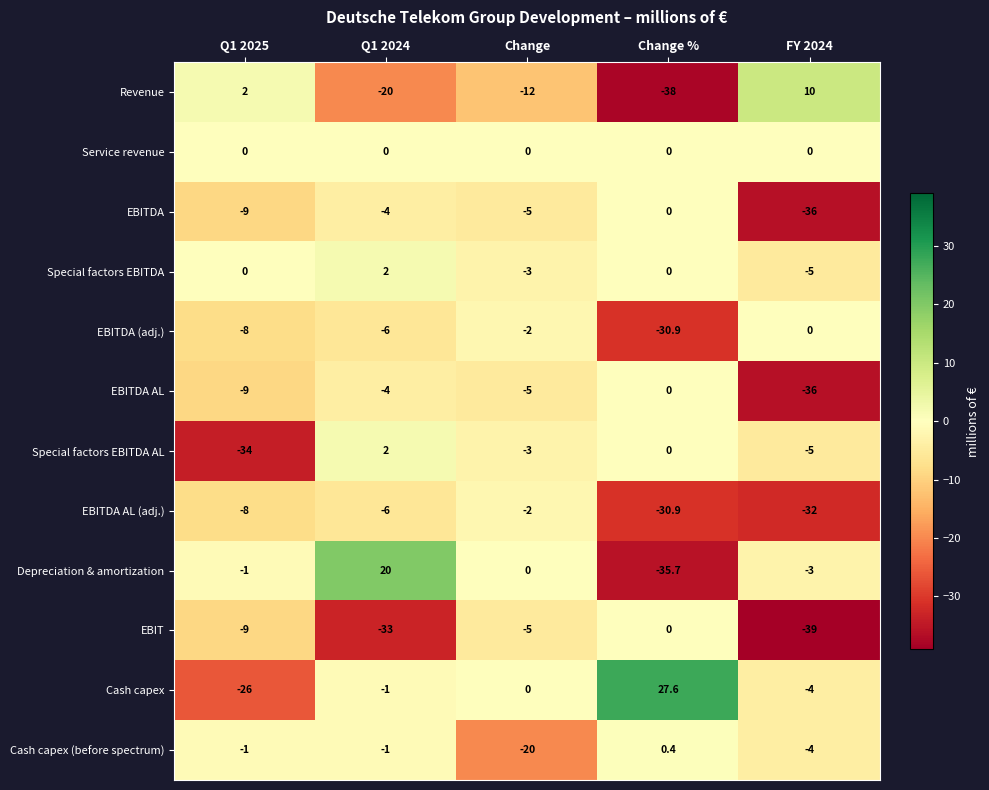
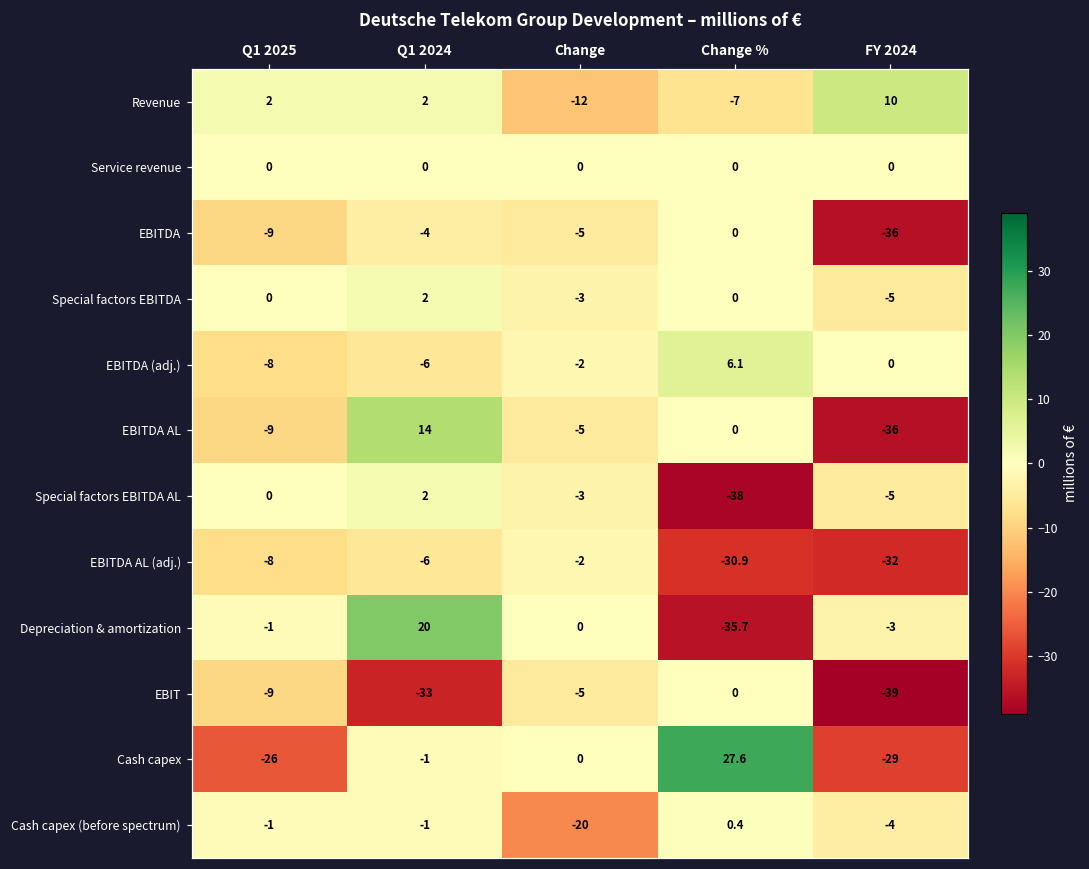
Revenue, Q1 2024: -20 -> 2
Revenue, Change %: -38 -> -7
EBITDA (adj.), Change %: -30.9 -> 6.1
EBITDA AL, Q1 2024: -4 -> 14
Special factors EBITDA AL, Q1 2025: -34 -> 0
Special factors EBITDA AL, Change %: 0 -> -38
Cash capex, FY 2024: -4 -> -29
